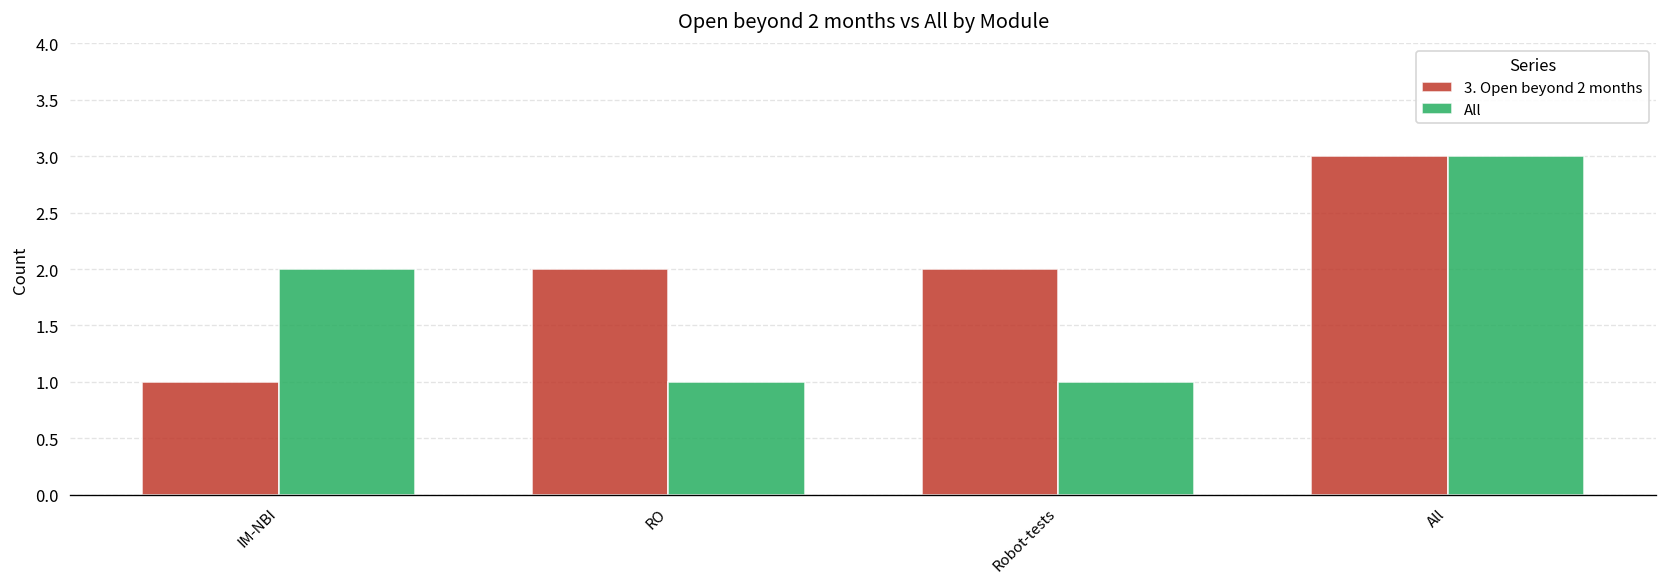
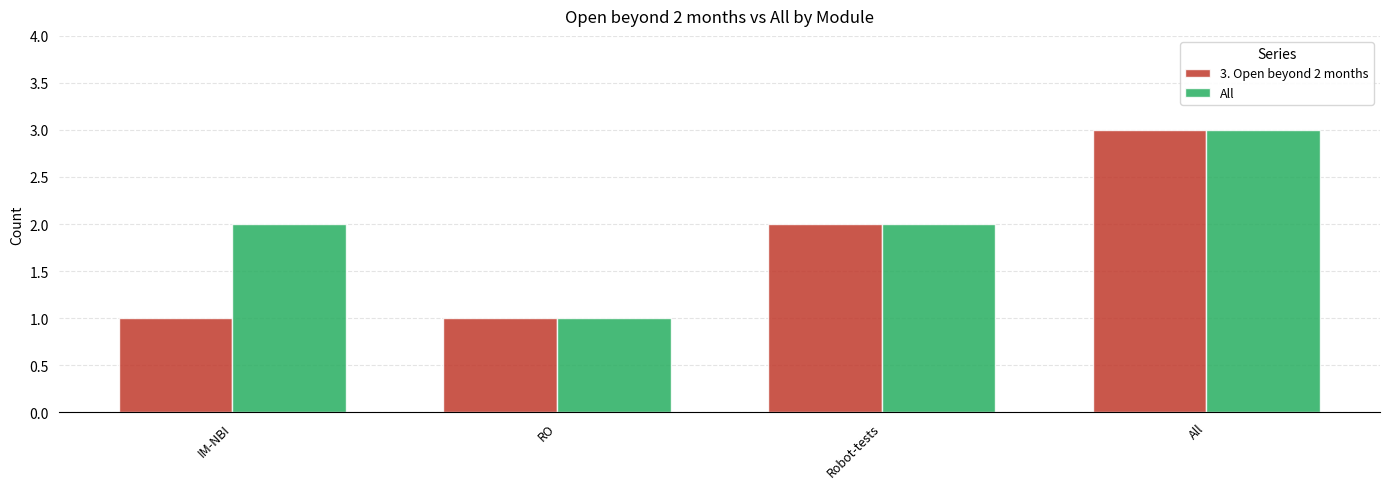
3. Open beyond 2 months, RO: 2 -> 1
All, Robot-tests: 1 -> 2
